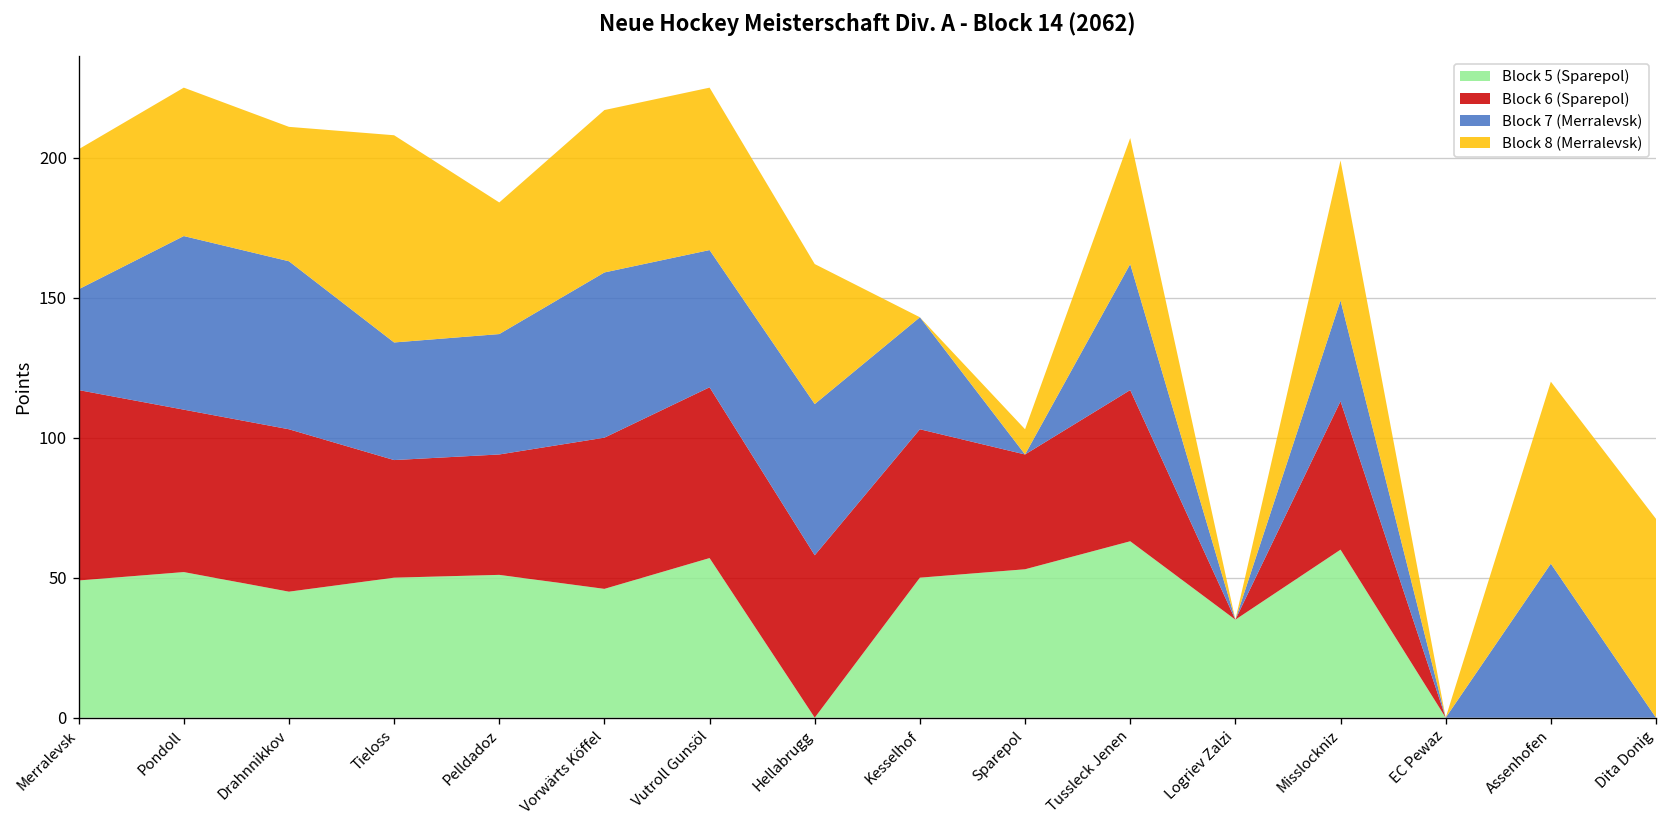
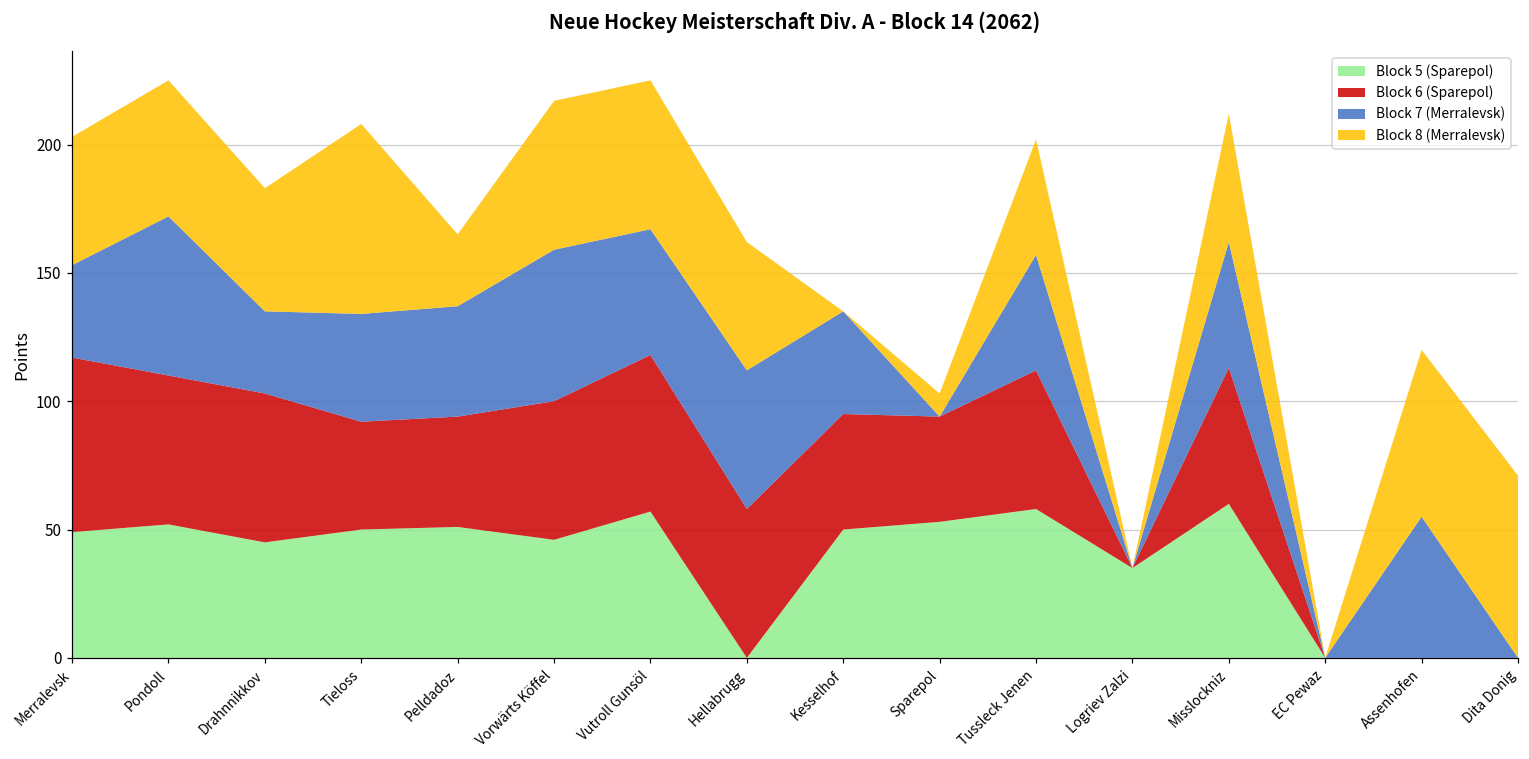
Block 7 (Merralevsk), Drahnnikkov: 60 -> 32
Block 8 (Merralevsk), Pelldadoz: 47 -> 28
Block 6 (Sparepol), Kesselhof: 53 -> 45
Block 5 (Sparepol), Tussleck Jenen: 63 -> 58
Block 7 (Merralevsk), Misslockniz: 36 -> 49
